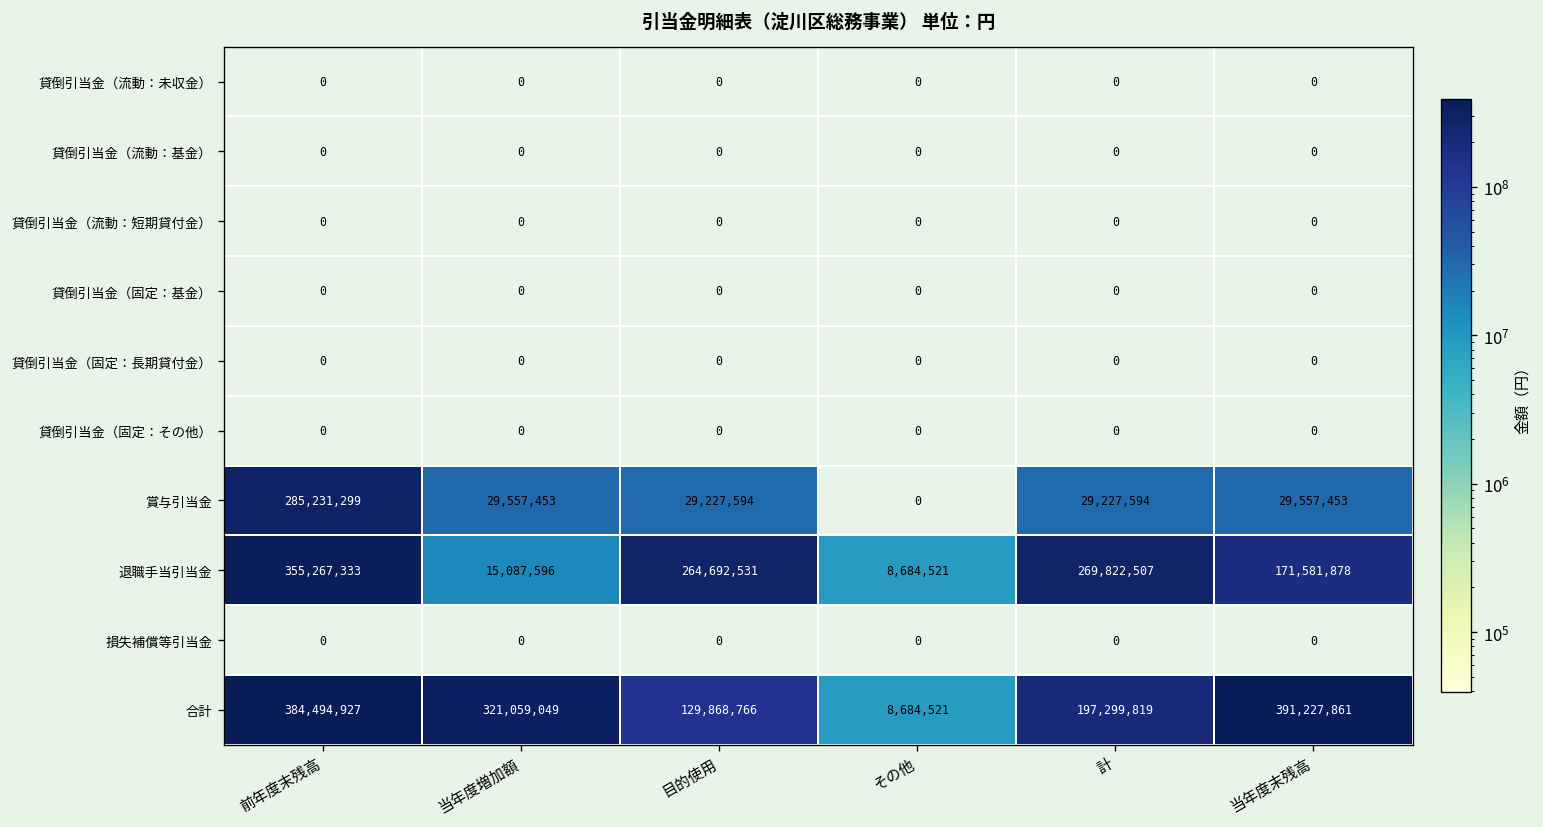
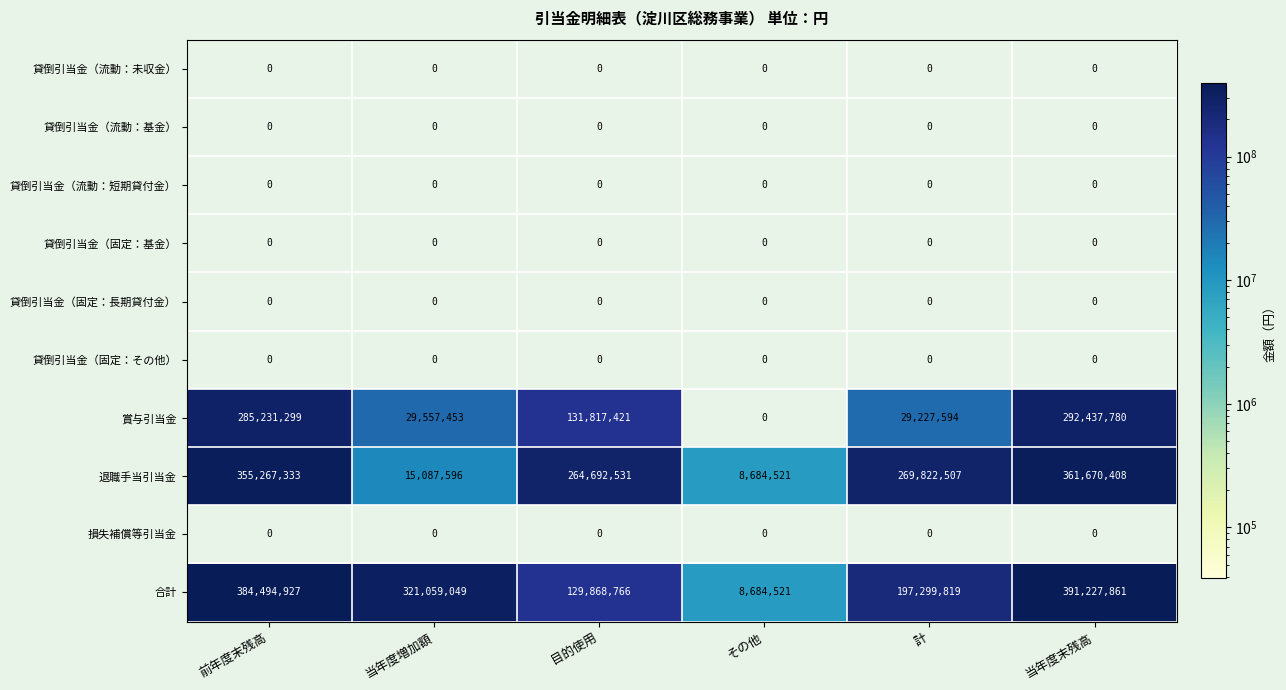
賞与引当金, 目的使用: 29,227,594 -> 131,817,421
賞与引当金, 当年度末残高: 29,557,453 -> 292,437,780
退職手当引当金, 当年度末残高: 171,581,878 -> 361,670,408
